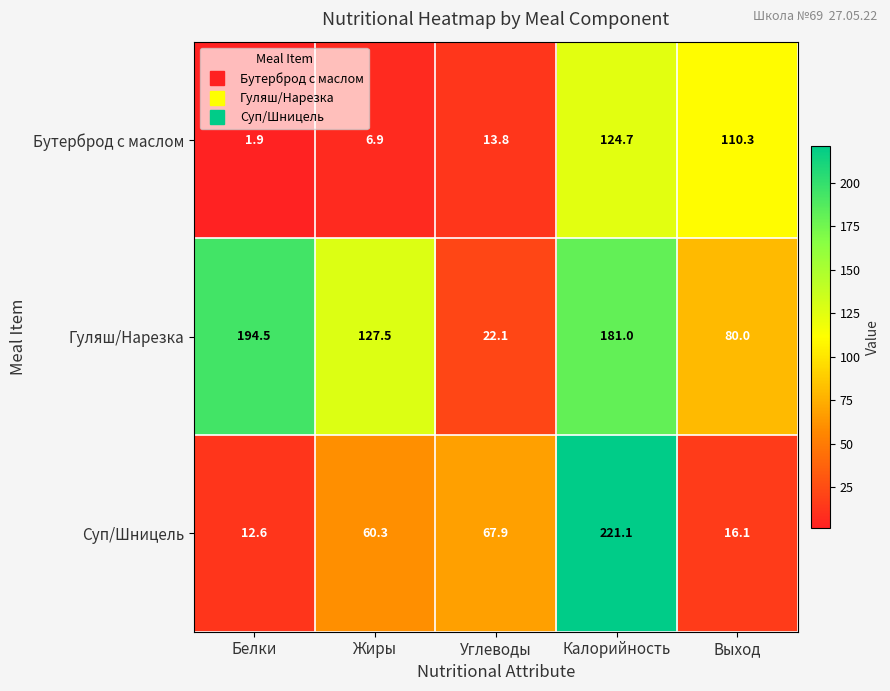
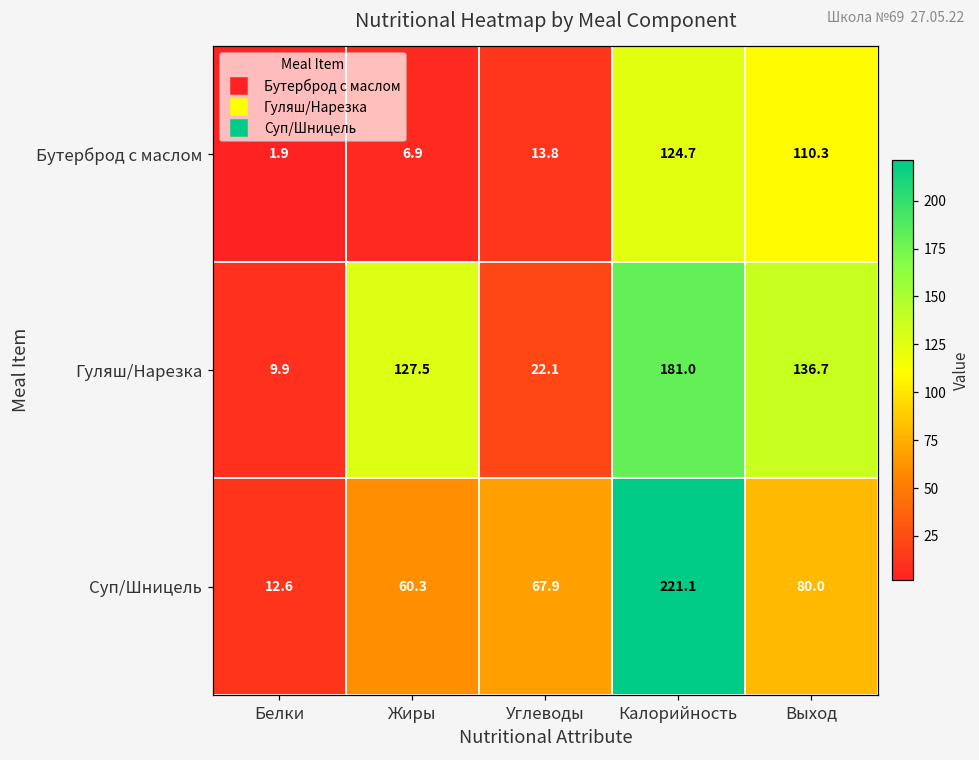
Гуляш/Нарезка, Белки: 194.5 -> 9.9
Гуляш/Нарезка, Выход: 80.0 -> 136.7
Суп/Шницель, Выход: 16.1 -> 80.0
